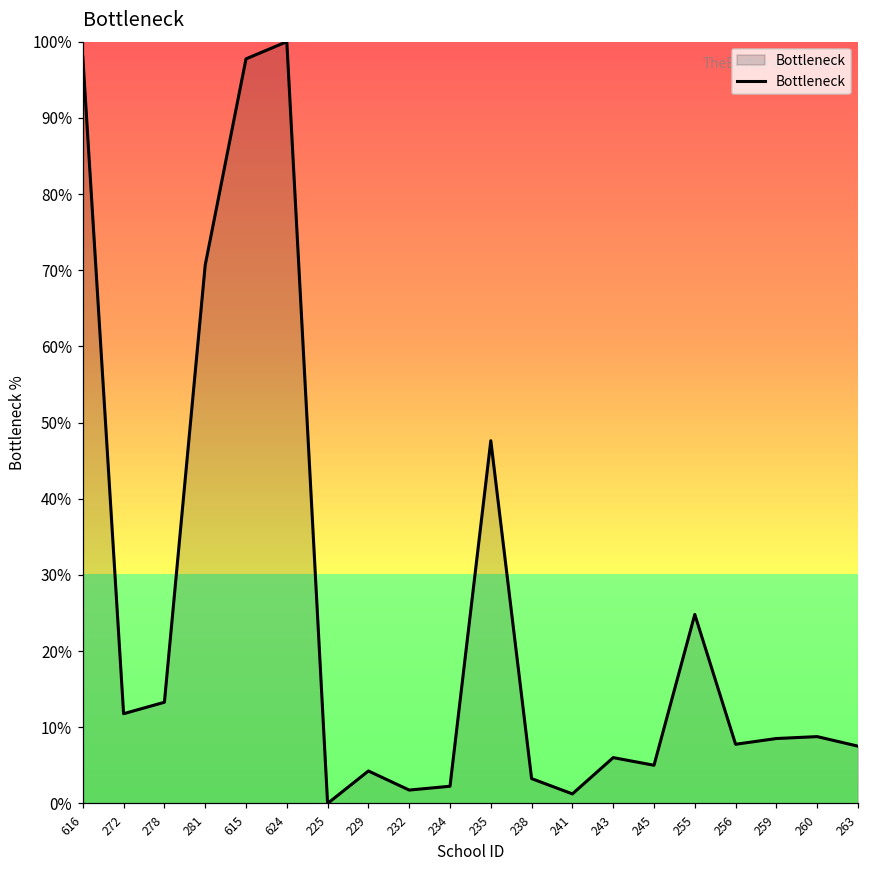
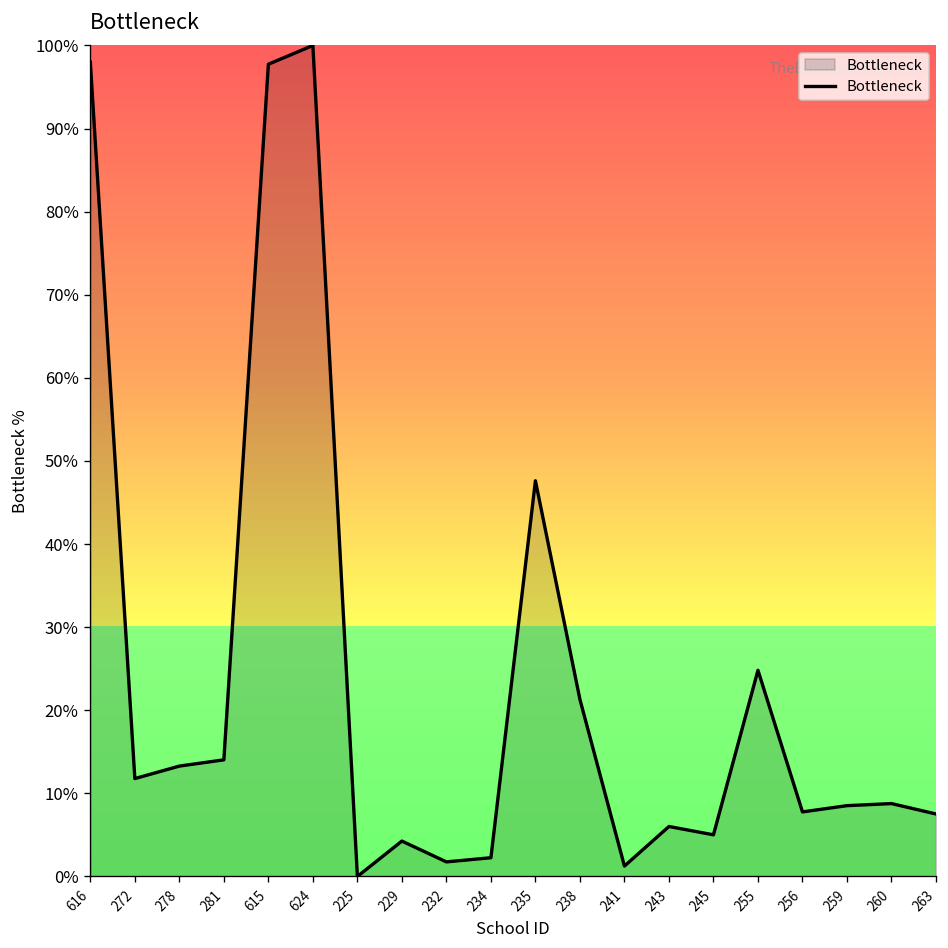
281: 71% -> 14%
238: 3% -> 21%
